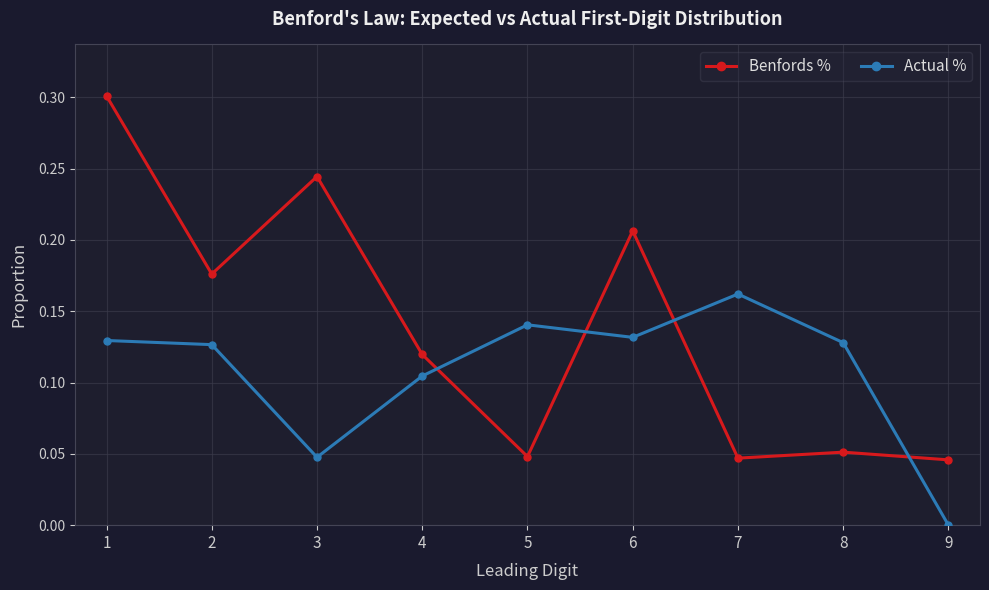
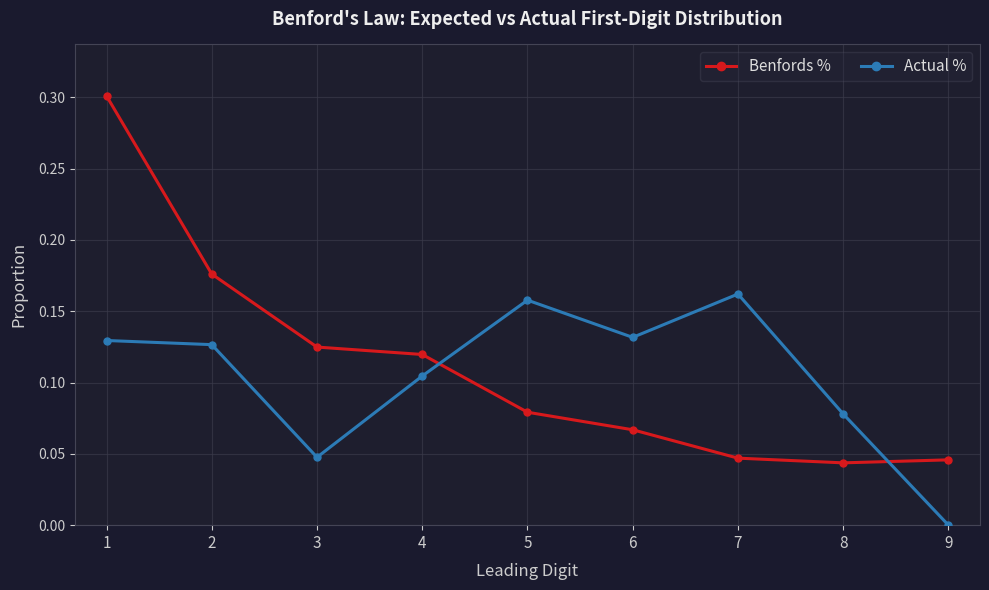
Benfords %, 3: 0.245 -> 0.125
Benfords %, 5: 0.048 -> 0.079
Actual %, 5: 0.141 -> 0.158
Benfords %, 6: 0.206 -> 0.067
Benfords %, 8: 0.051 -> 0.044
Actual %, 8: 0.128 -> 0.078
